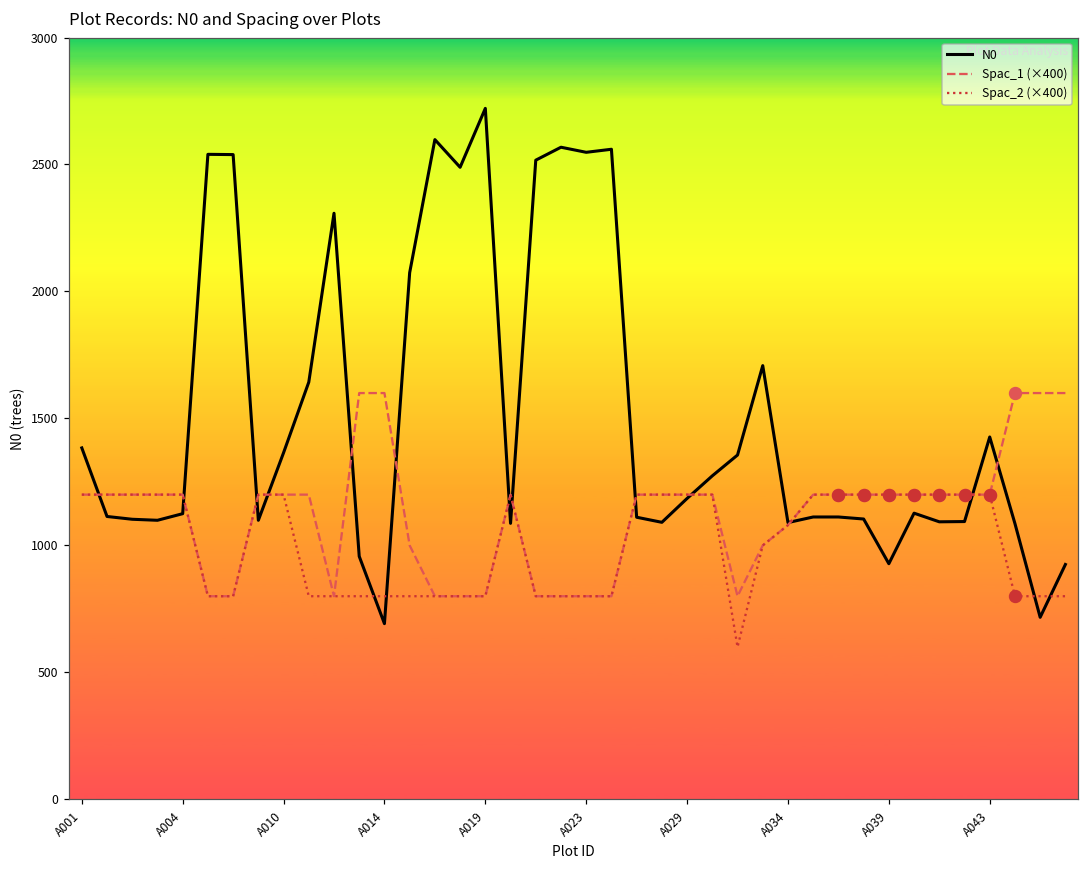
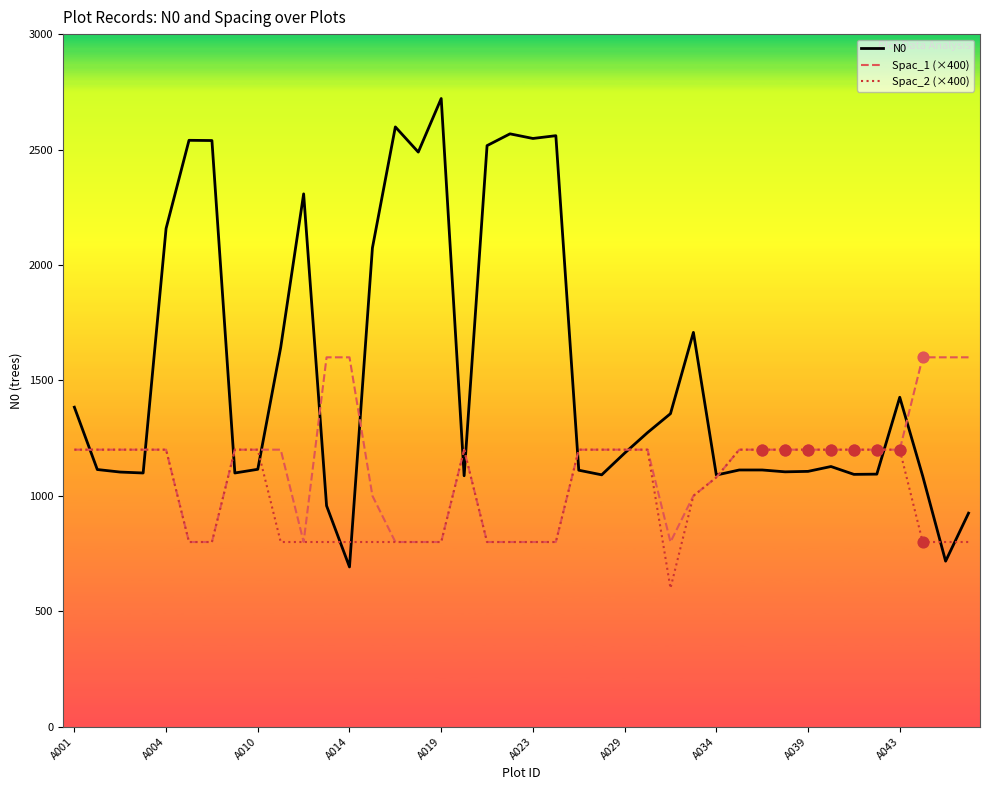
N0, A004: 1130 -> 2160
N0, A010: 1370 -> 1120
N0, A039: 930 -> 1110
